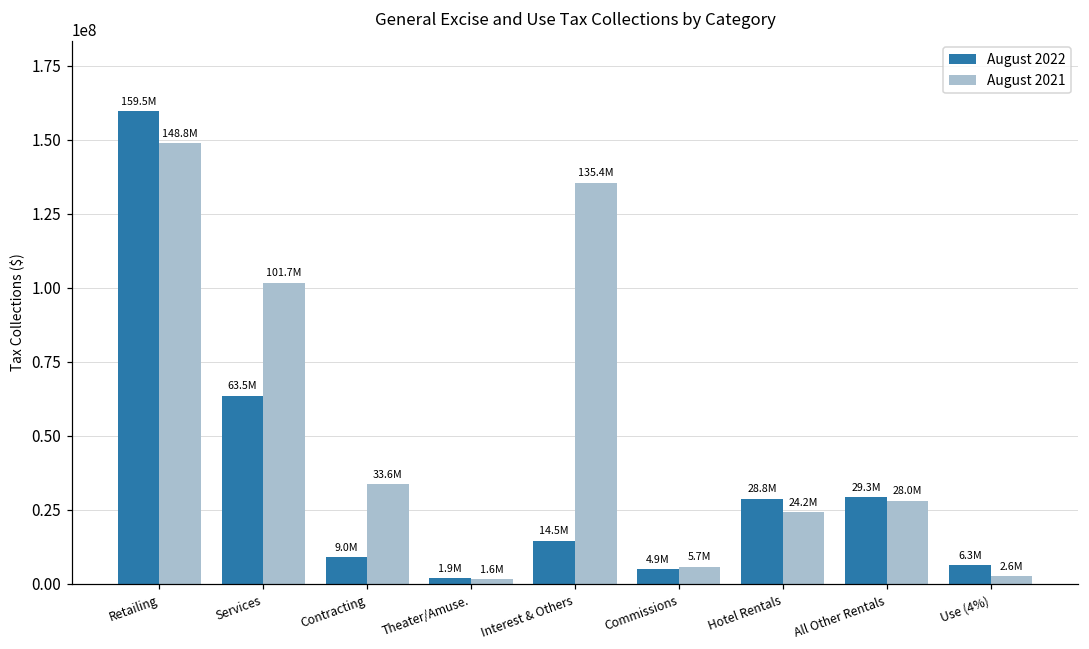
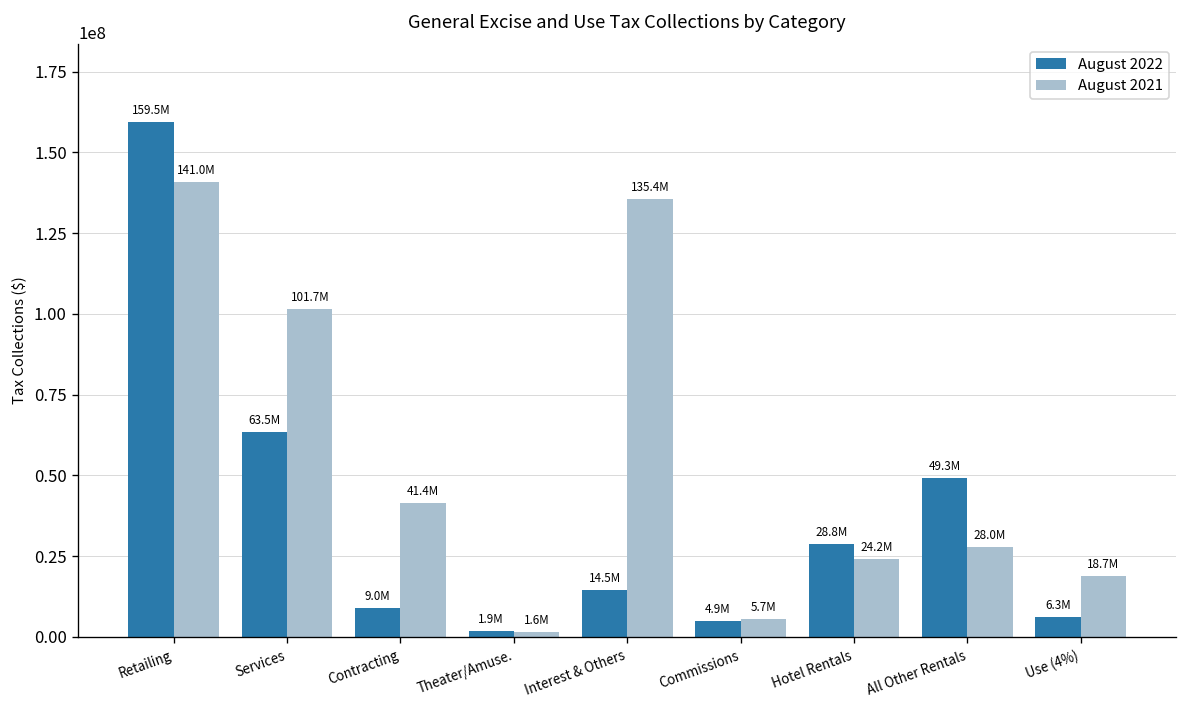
August 2021, Retailing: 148.8M -> 141.0M
August 2021, Contracting: 33.6M -> 41.4M
August 2022, All Other Rentals: 29.3M -> 49.3M
August 2021, Use (4%): 2.6M -> 18.7M
